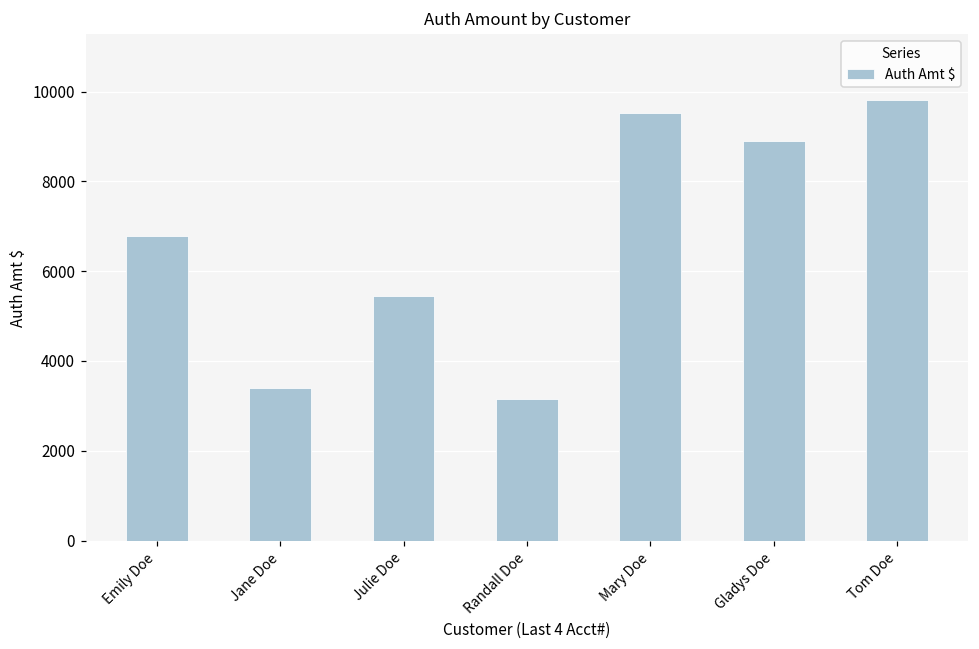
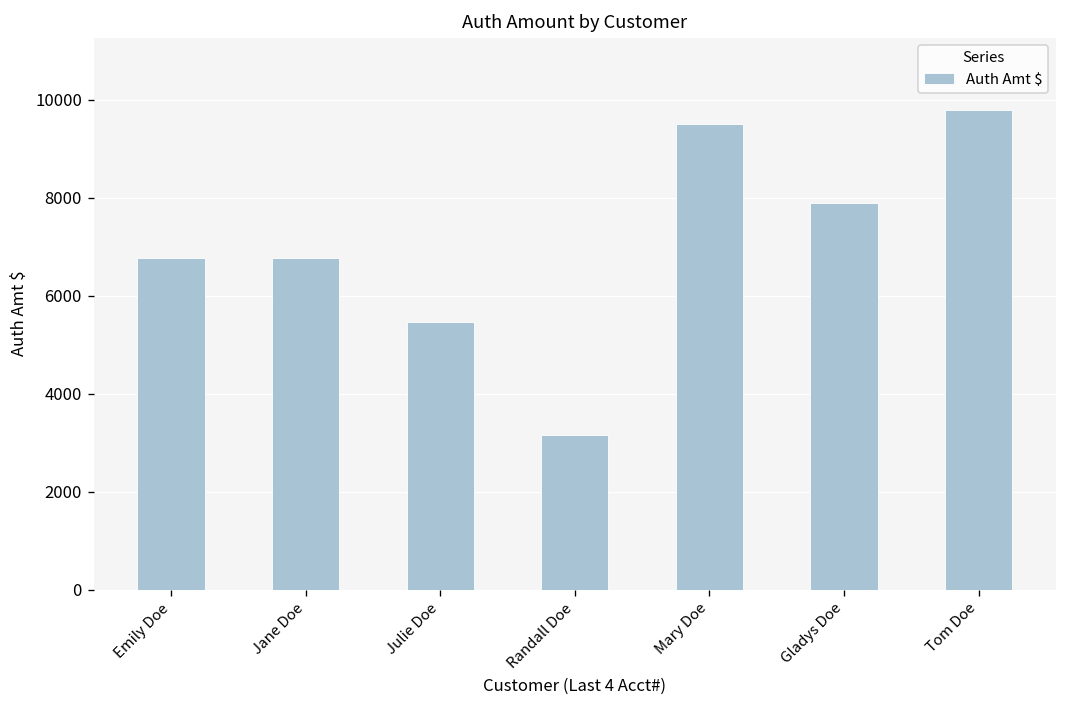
Jane Doe: 3400 -> 6800
Gladys Doe: 8900 -> 7900
